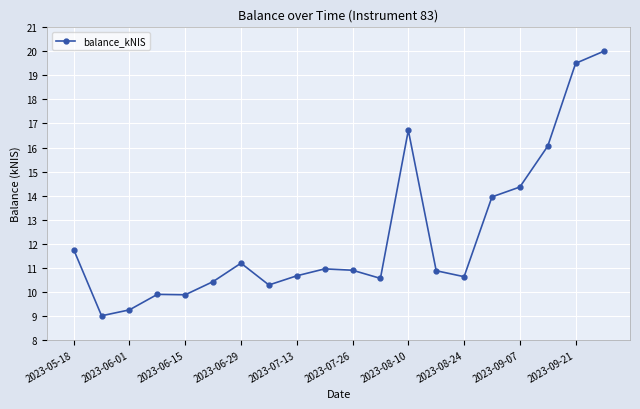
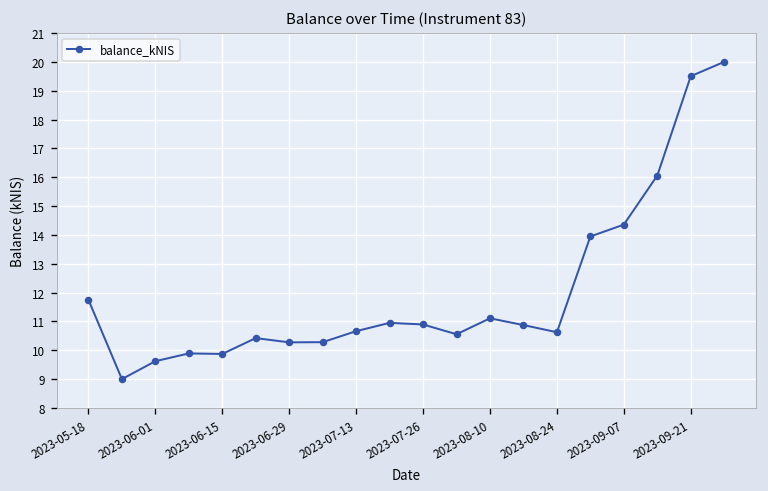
2023-06-01: 9.2 -> 9.6
2023-06-29: 11.2 -> 10.3
2023-08-10: 16.7 -> 11.1
